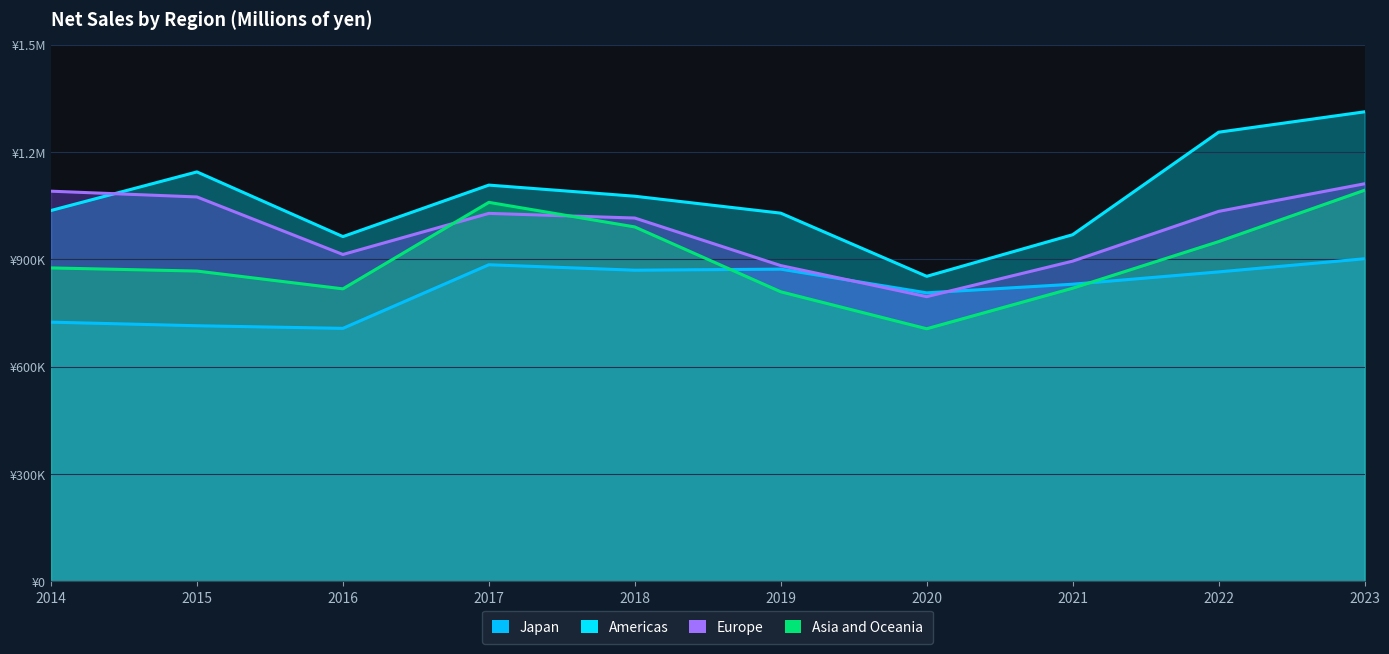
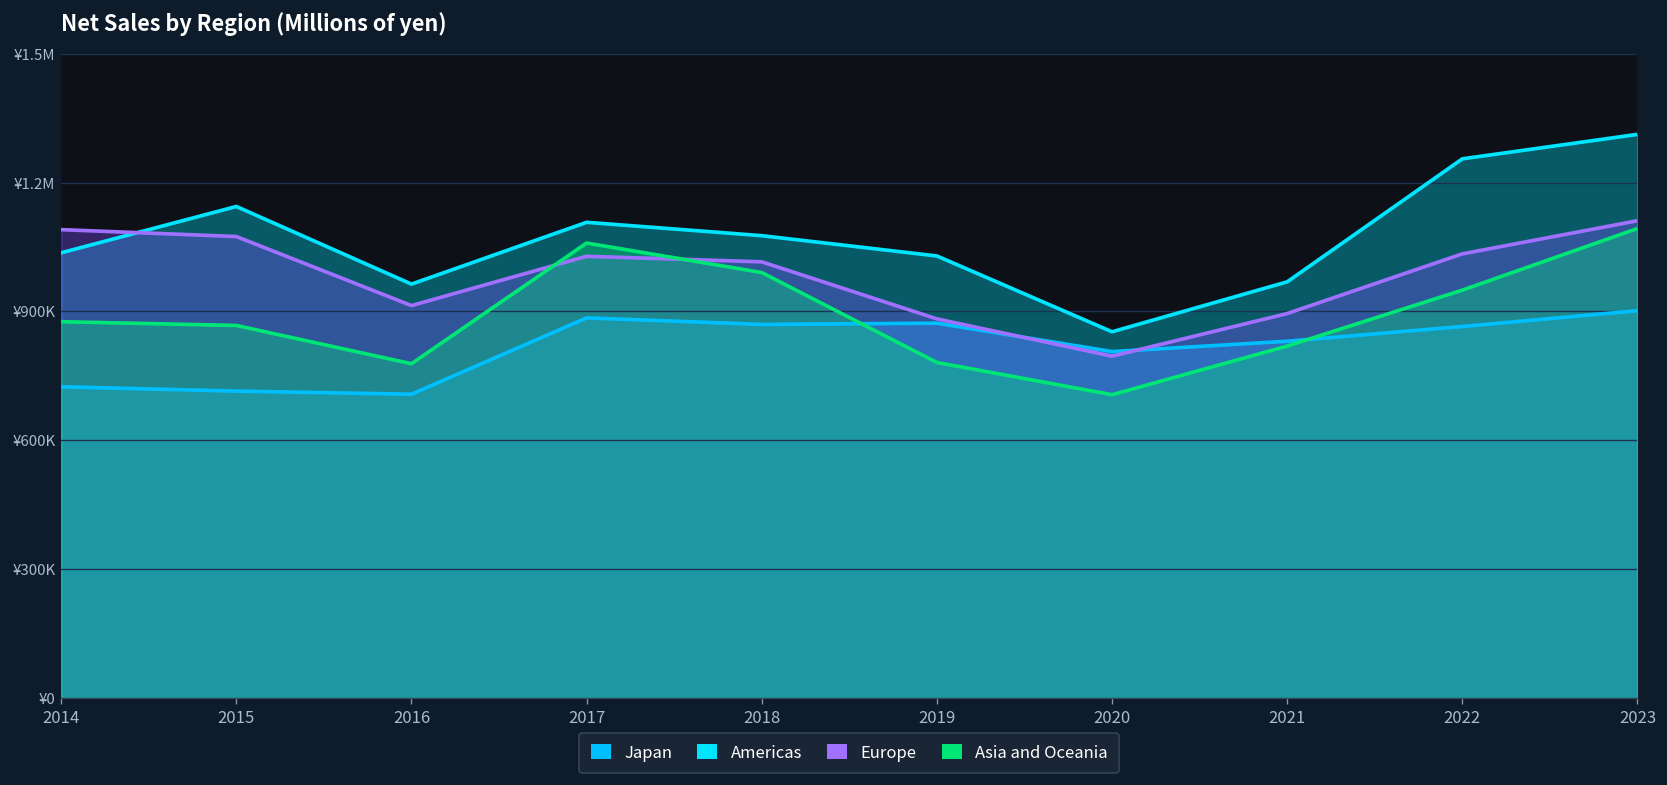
Asia and Oceania, 2016: ¥820000 -> ¥780000
Asia and Oceania, 2019: ¥810000 -> ¥780000
